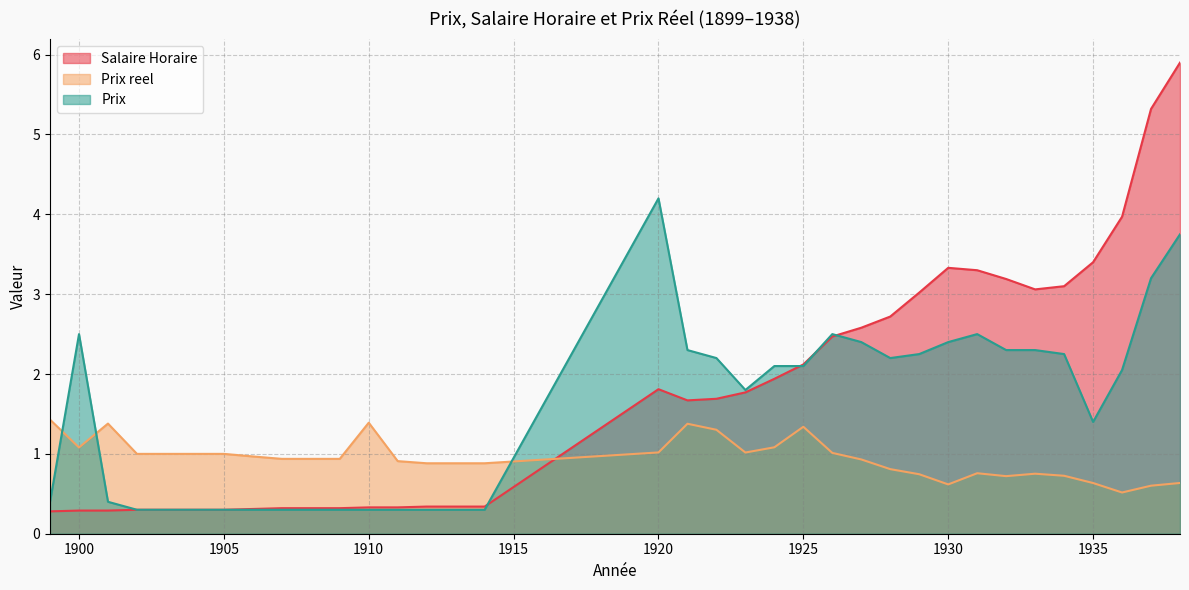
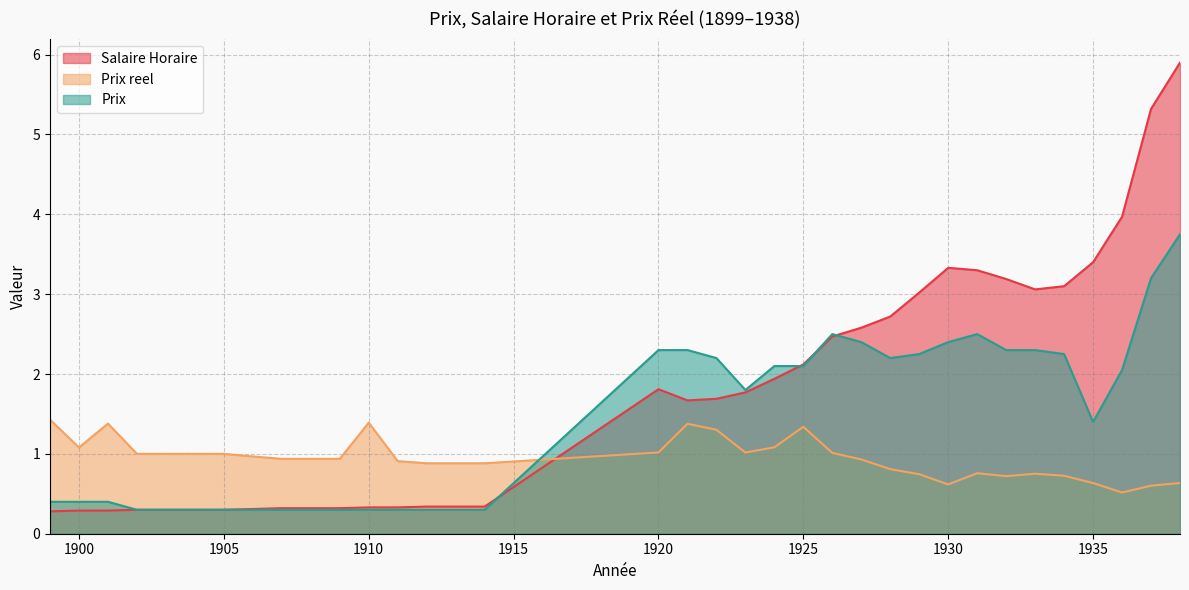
Prix, 1900: 2.5 -> 0.4
Prix, 1920: 4.2 -> 2.3
